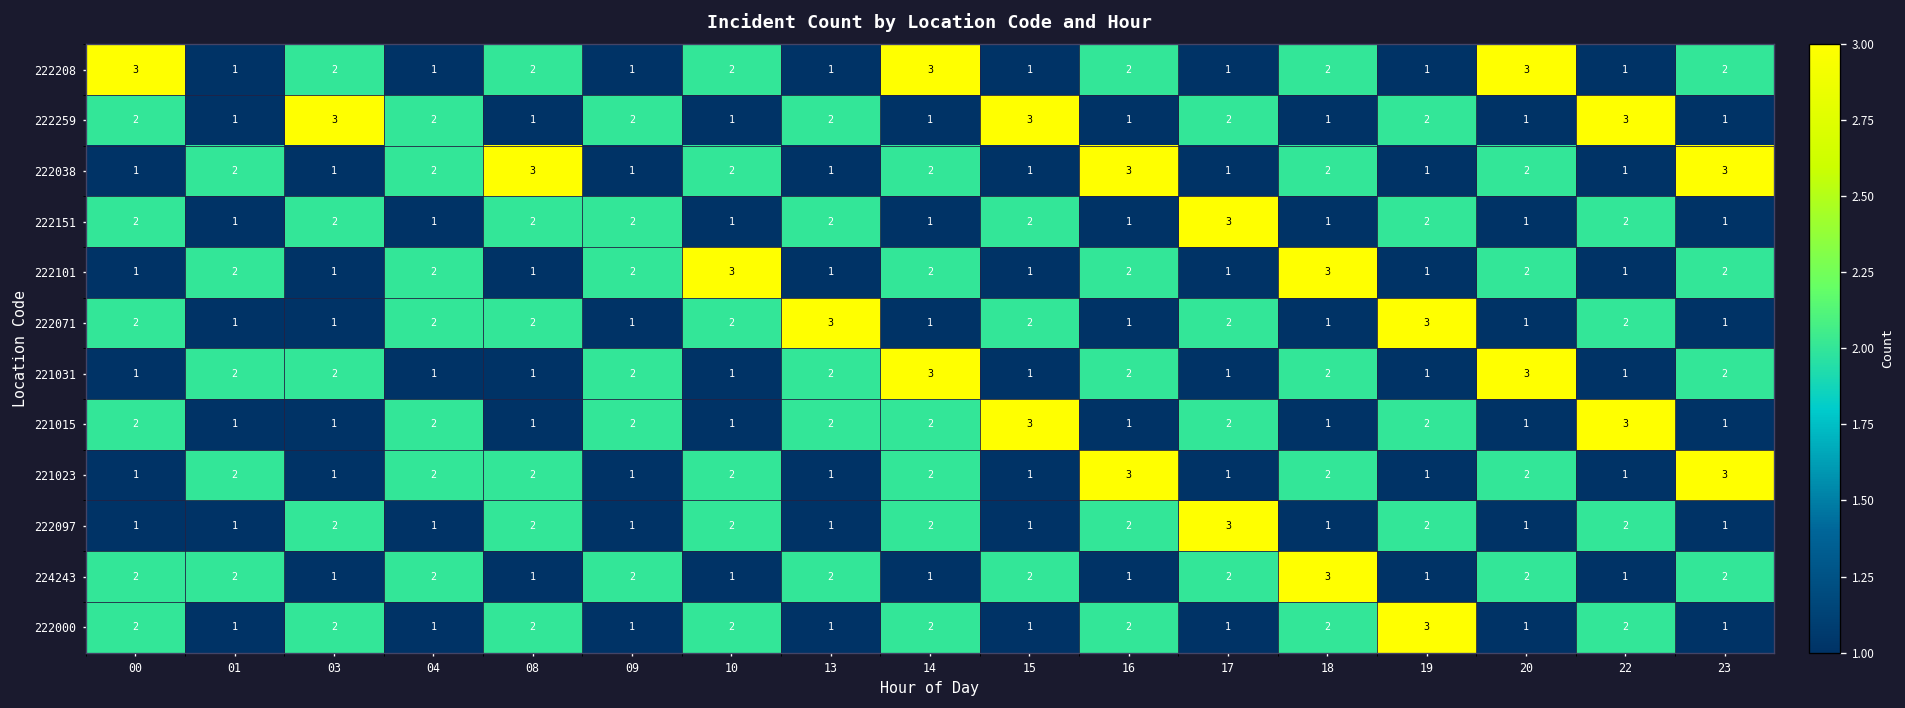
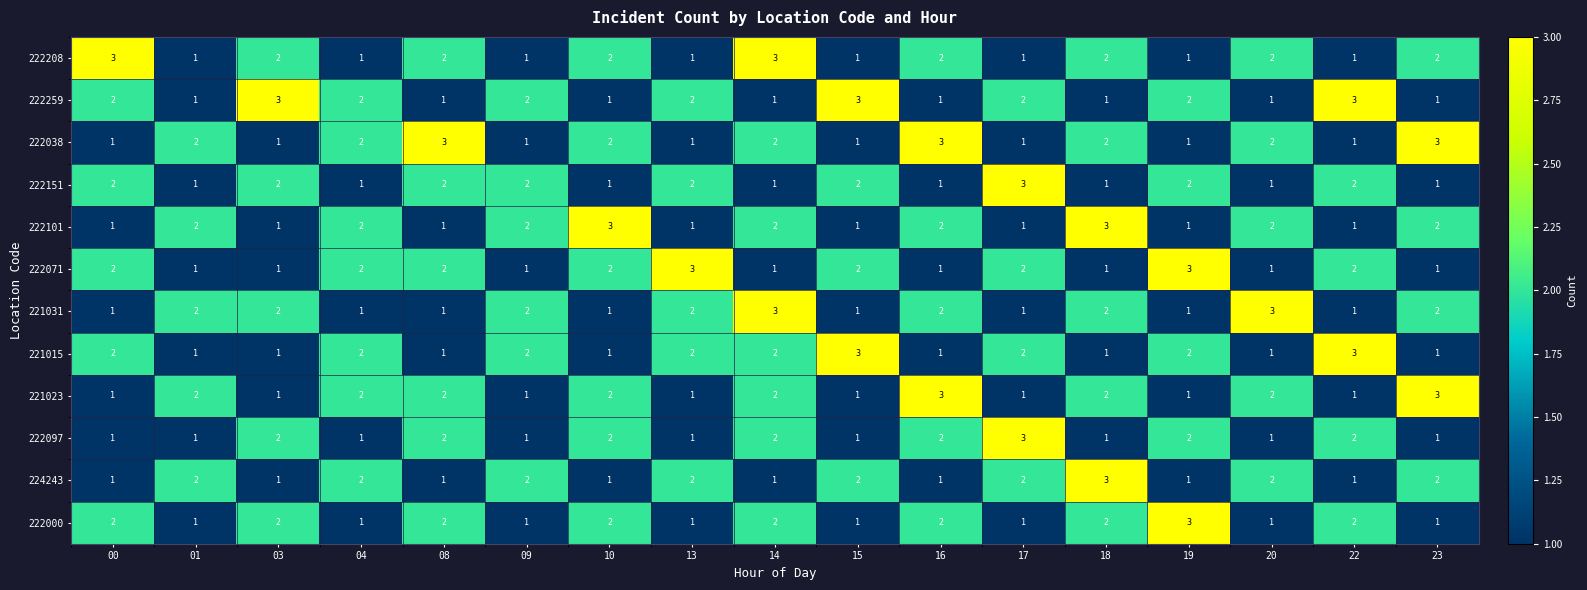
222208, 20: 3 -> 2
224243, 00: 2 -> 1
